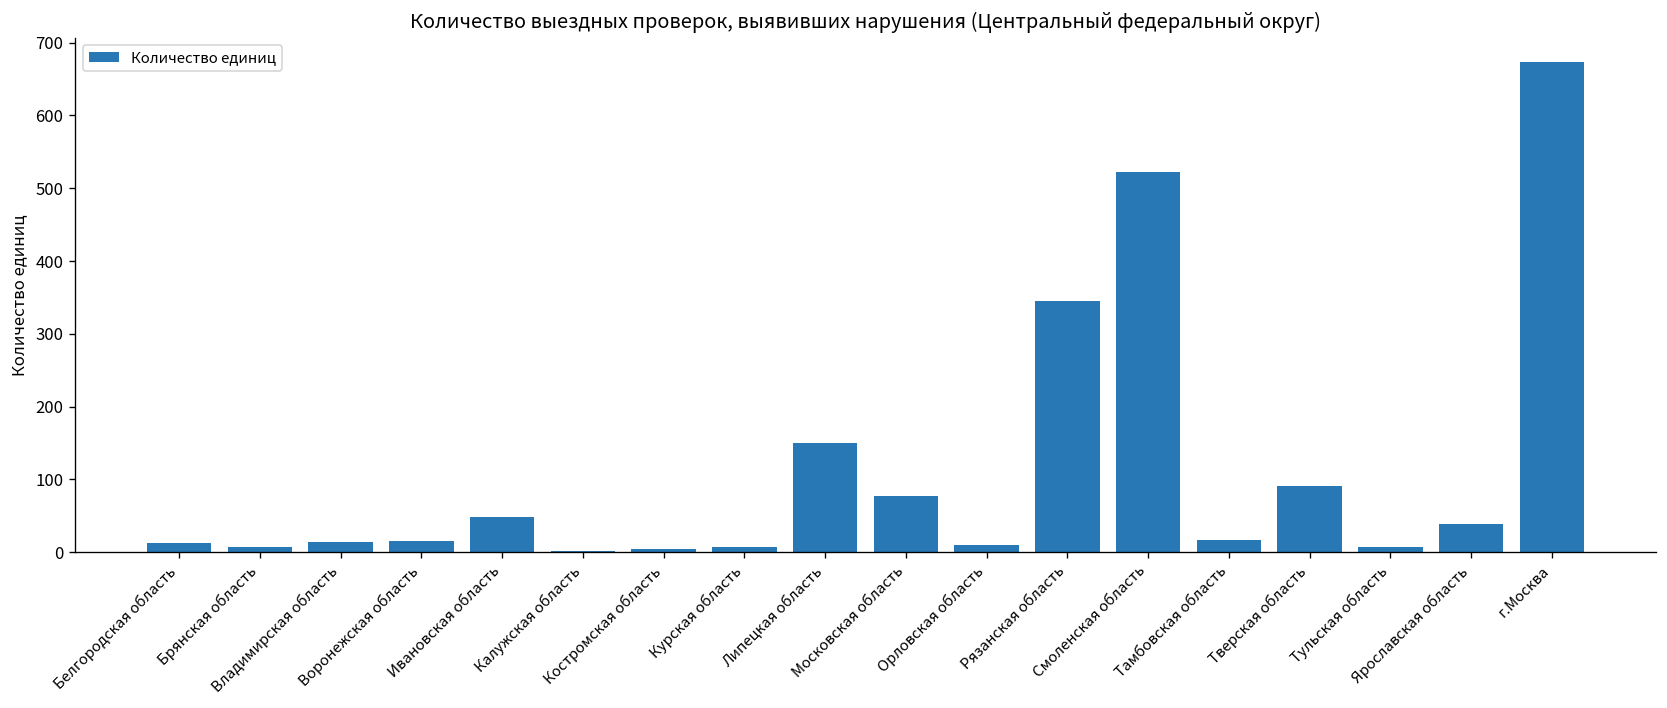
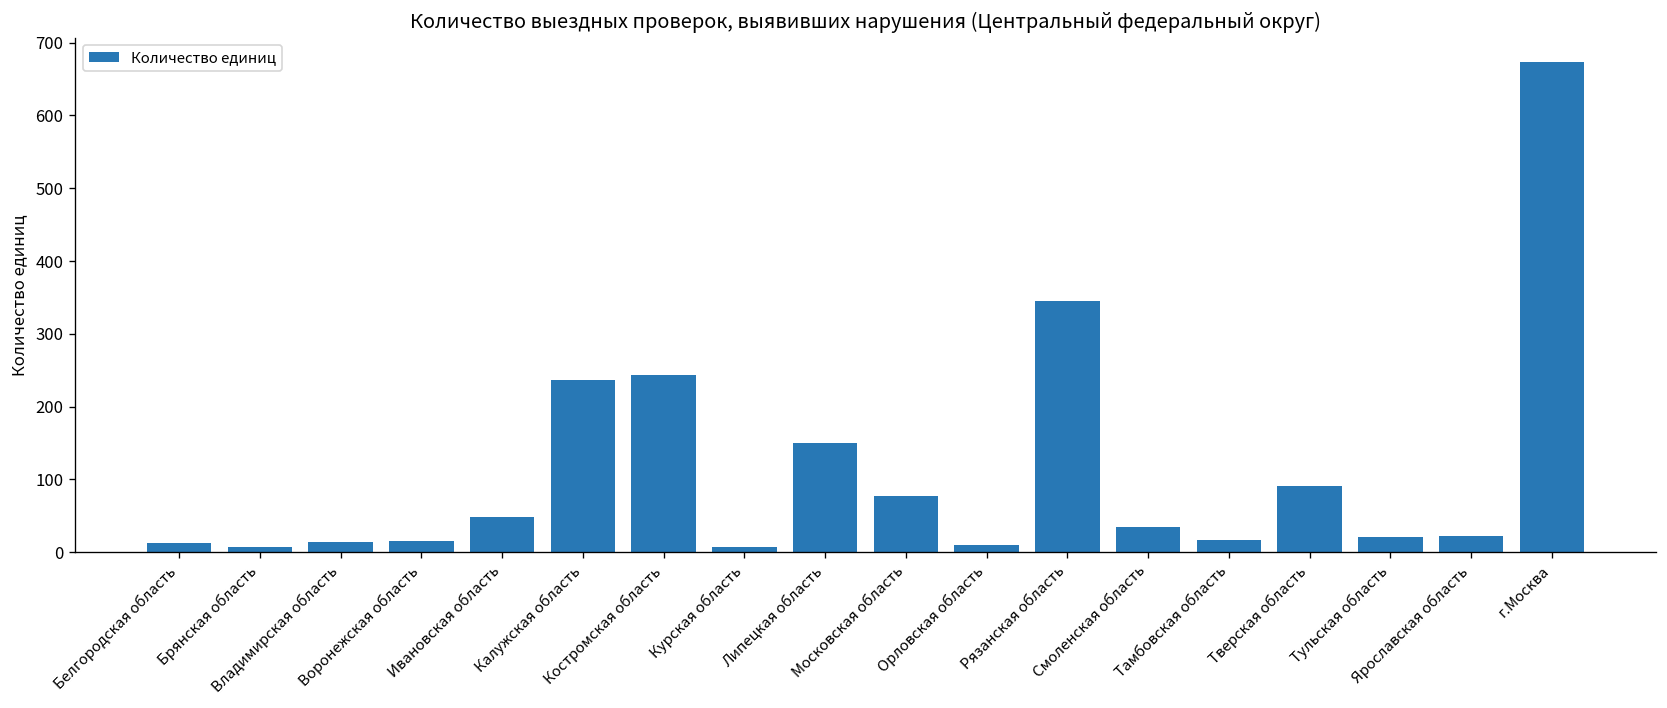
Калужская область: 0 -> 240
Костромская область: 0 -> 240
Смоленская область: 520 -> 30
Тульская область: 10 -> 20
Ярославская область: 40 -> 20
